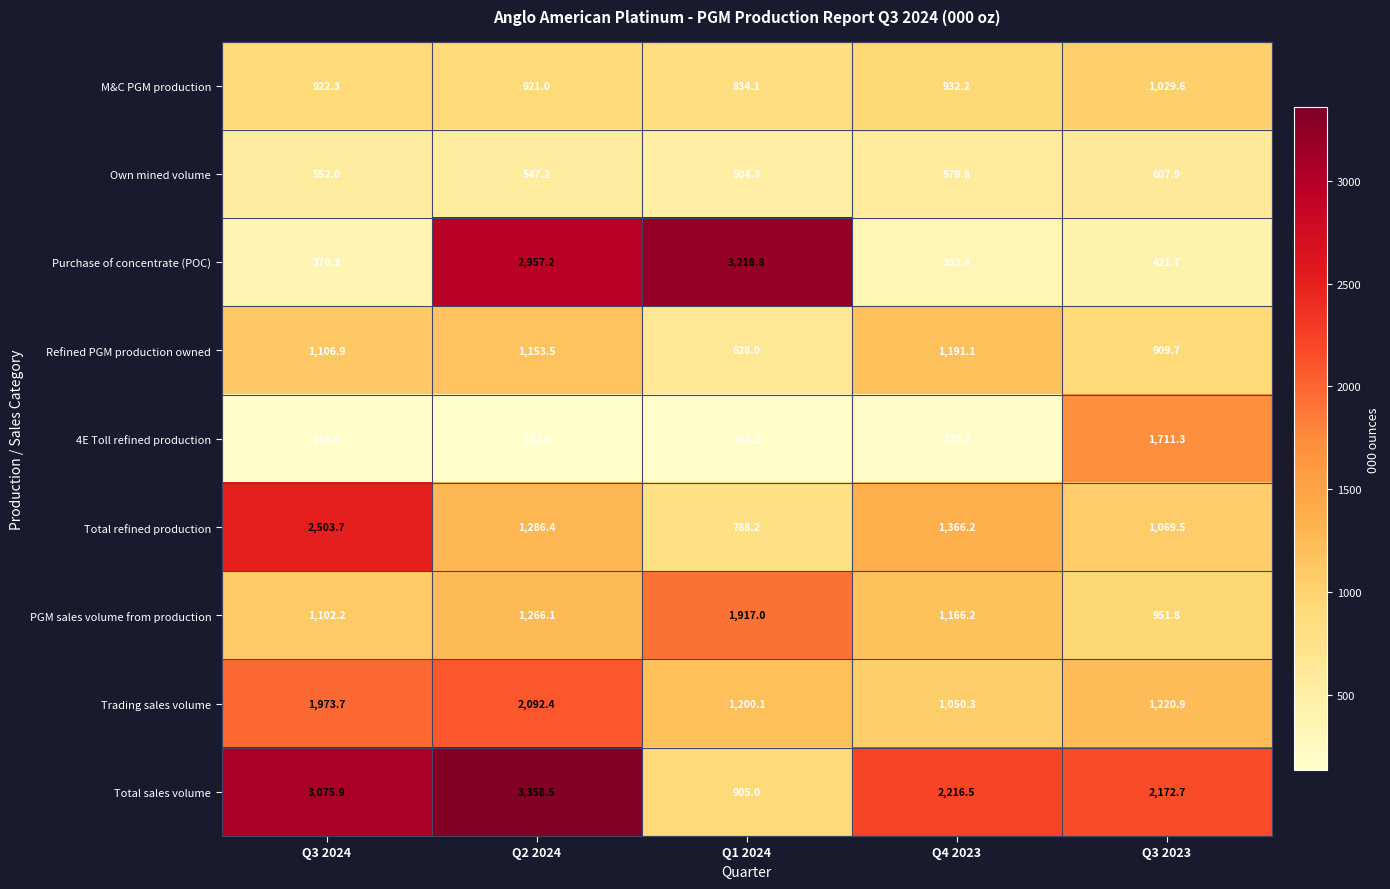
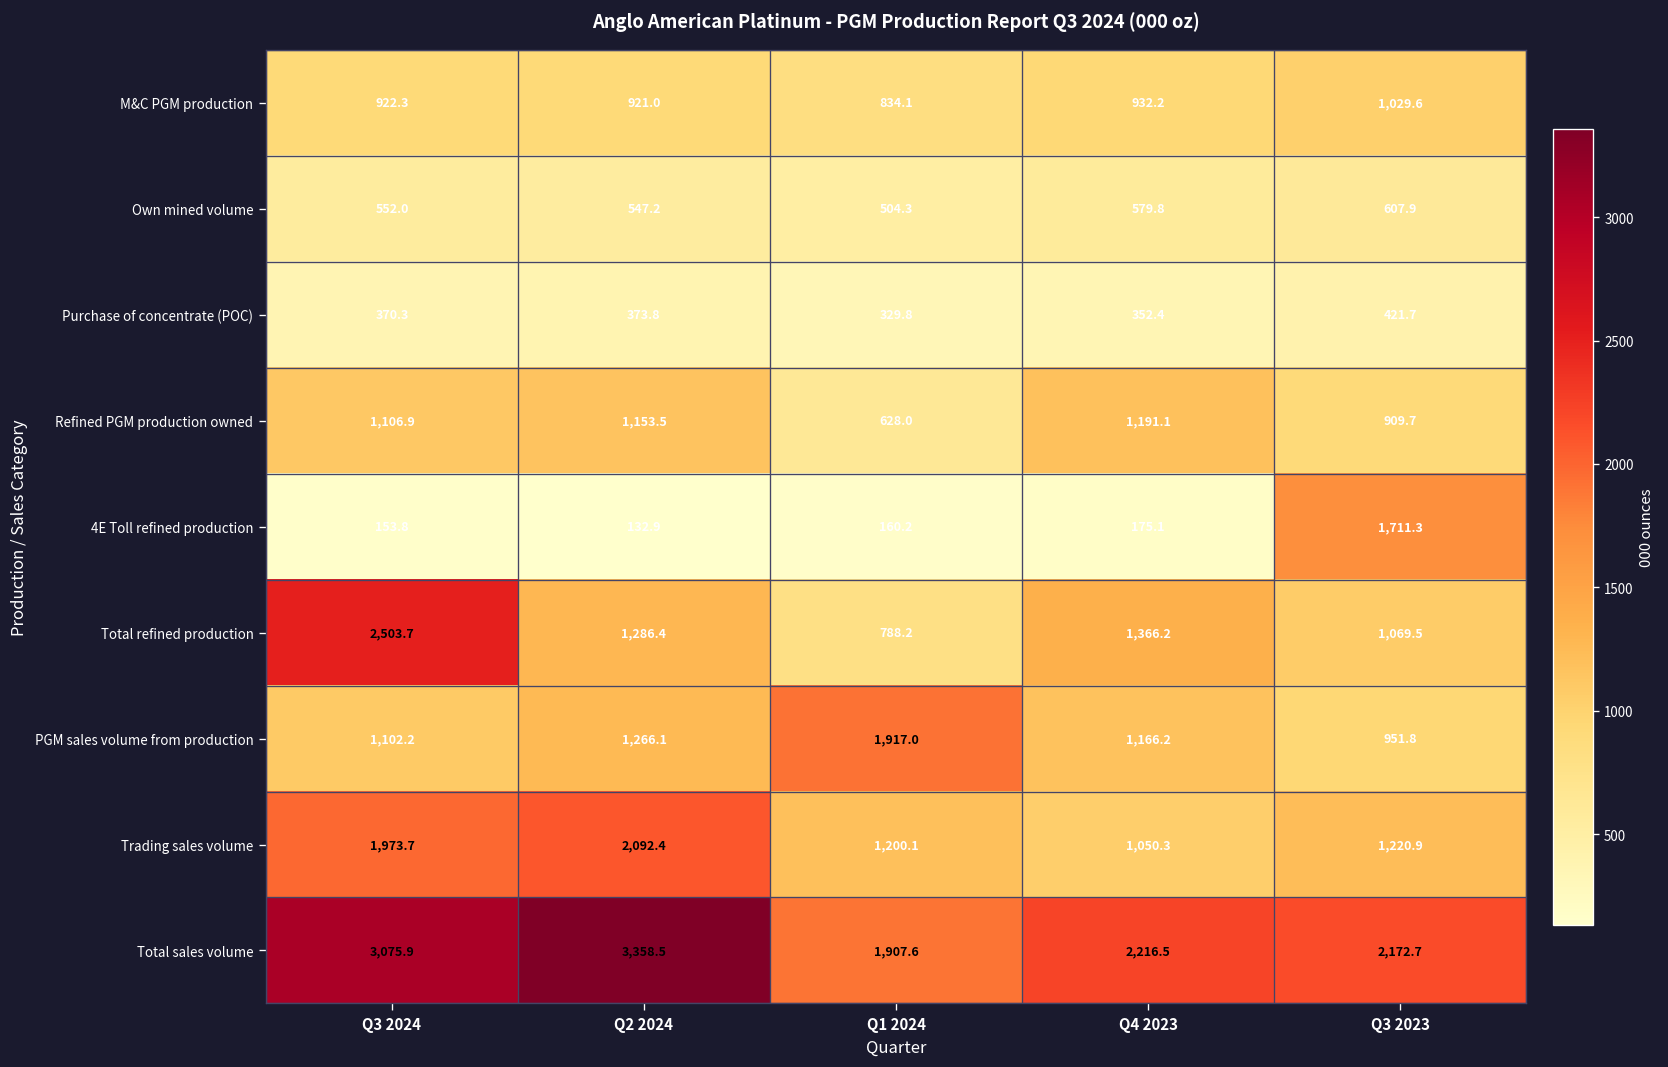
Purchase of concentrate (POC), Q2 2024: 2,957.2 -> 373.8
Purchase of concentrate (POC), Q1 2024: 3,218.8 -> 329.8
Total sales volume, Q1 2024: 905.0 -> 1,907.6
